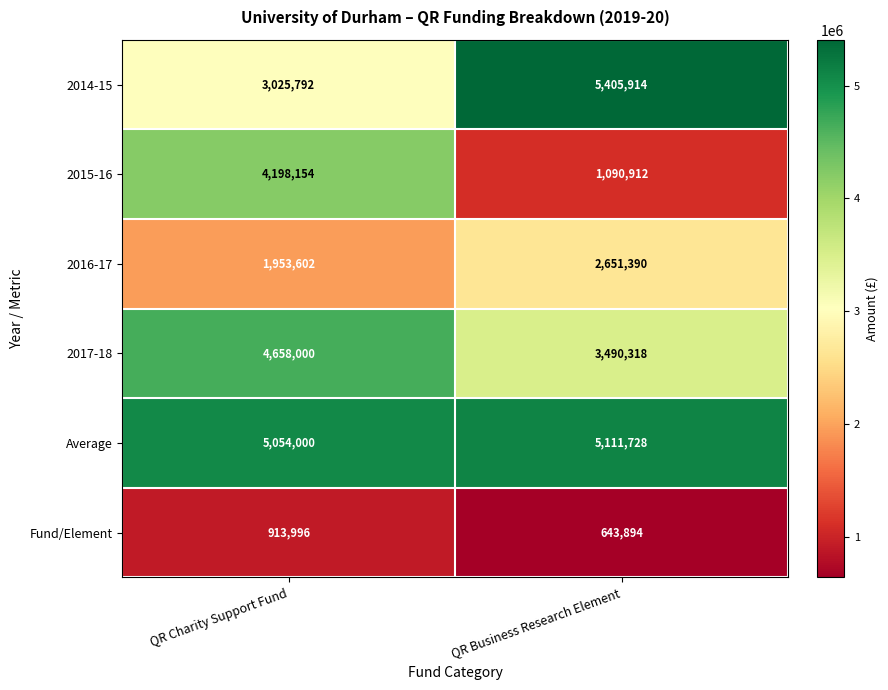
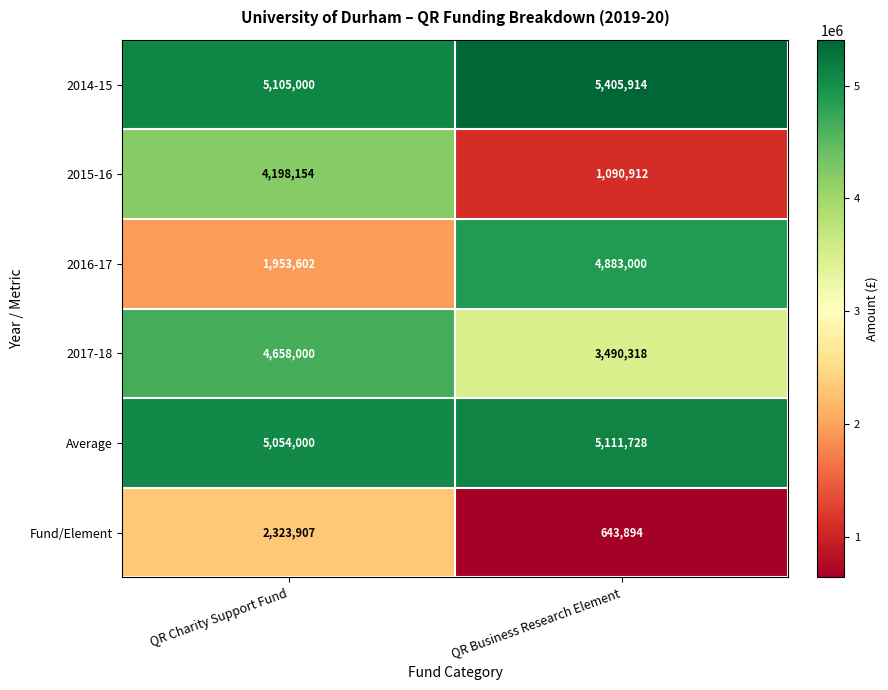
2014-15, QR Charity Support Fund: 3,025,792 -> 5,105,000
2016-17, QR Business Research Element: 2,651,390 -> 4,883,000
Fund/Element, QR Charity Support Fund: 913,996 -> 2,323,907
